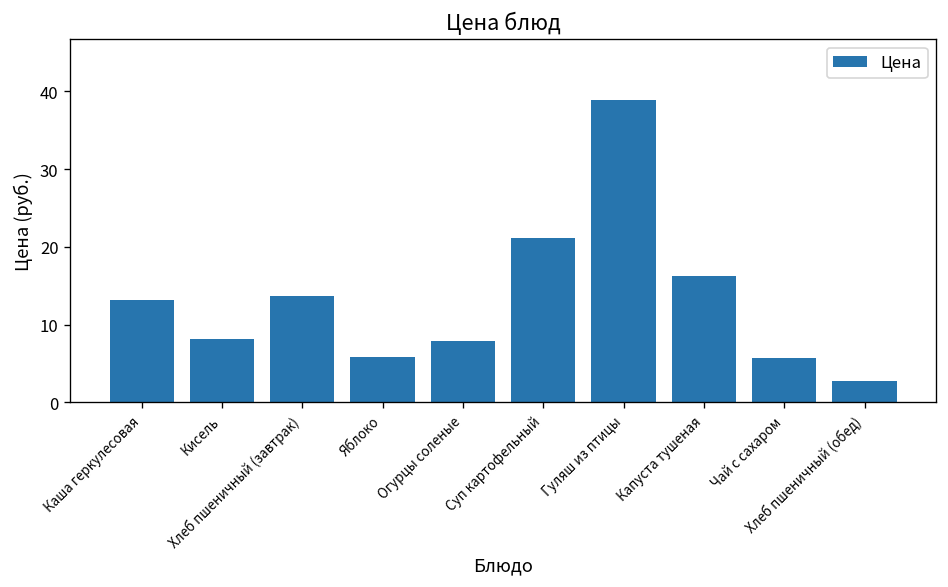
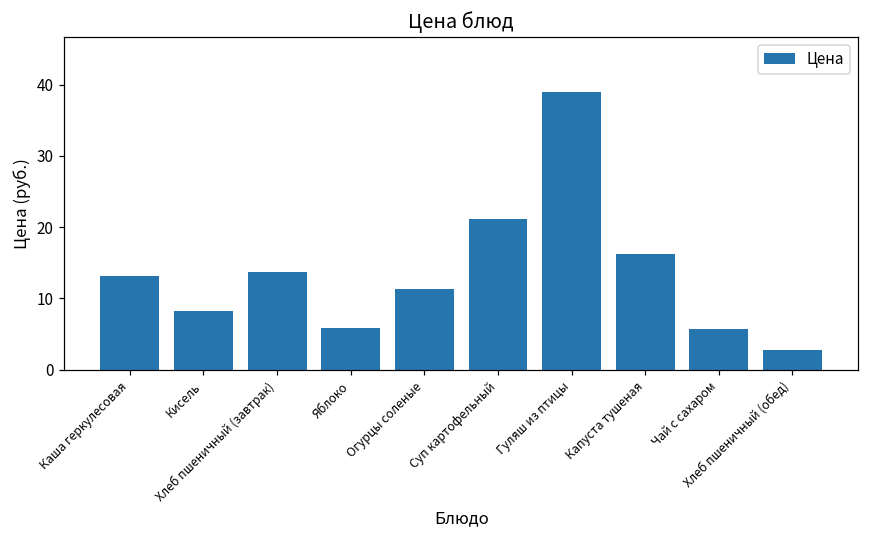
Огурцы соленые: 8 -> 11
